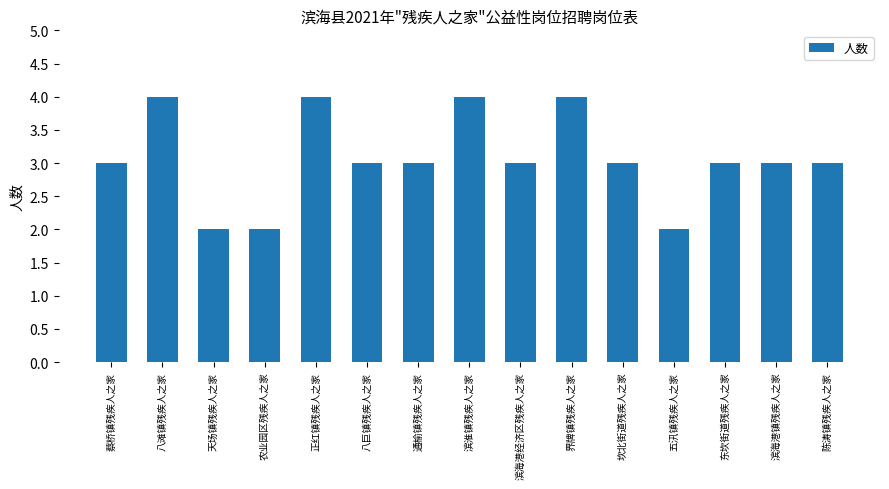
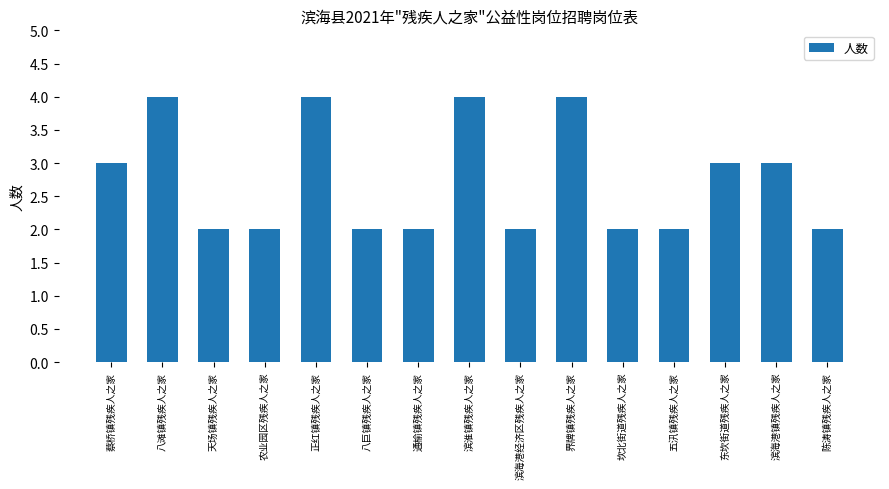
八巨镇残疾人之家: 3 -> 2
通榆镇残疾人之家: 3 -> 2
滨海港经济区残疾人之家: 3 -> 2
坎北街道残疾人之家: 3 -> 2
陈涛镇残疾人之家: 3 -> 2
